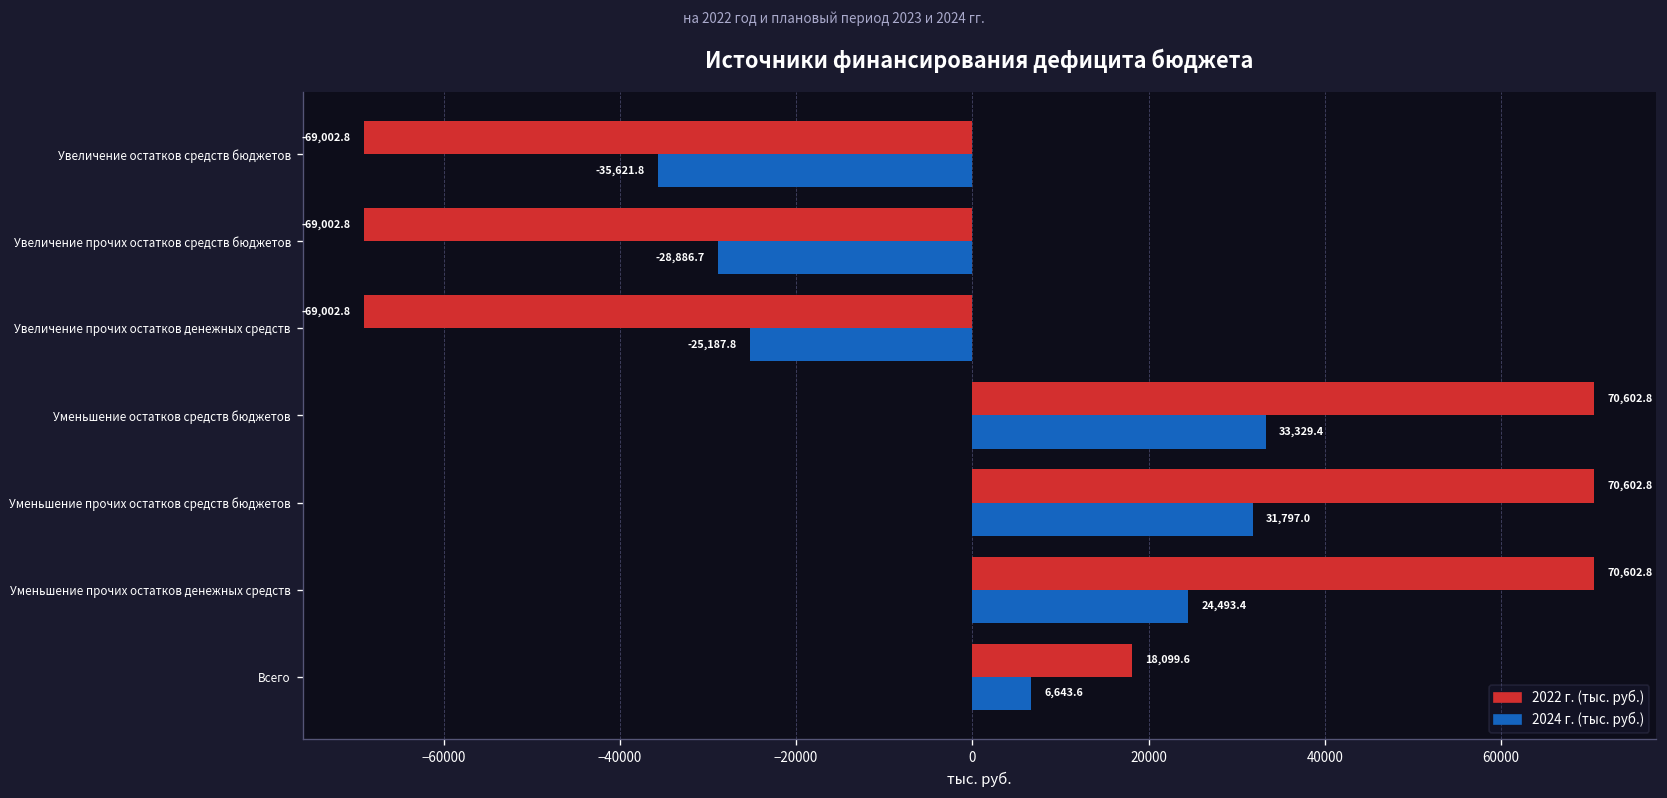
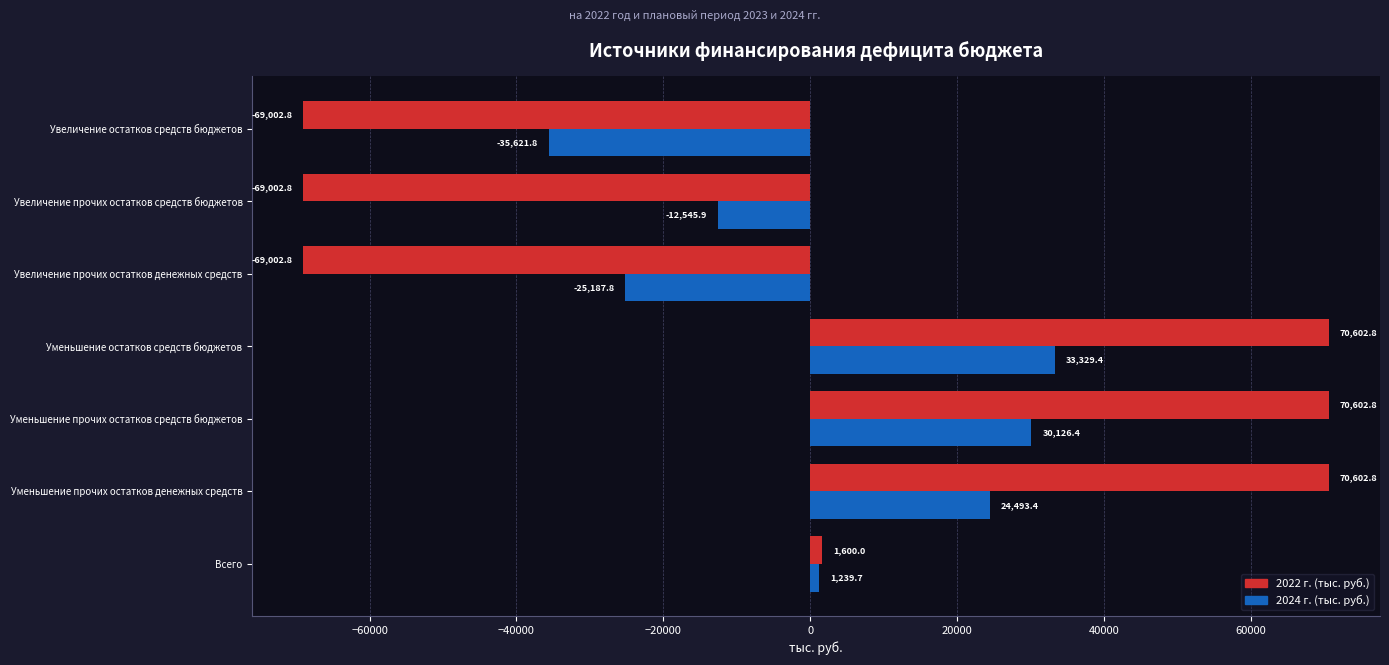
2024 г. (тыс. руб.), Увеличение прочих остатков средств бюджетов: -28,886.7 -> -12,545.9
2024 г. (тыс. руб.), Уменьшение прочих остатков средств бюджетов: 31,797.0 -> 30,126.4
2022 г. (тыс. руб.), Всего: 18,099.6 -> 1,600.0
2024 г. (тыс. руб.), Всего: 6,643.6 -> 1,239.7
